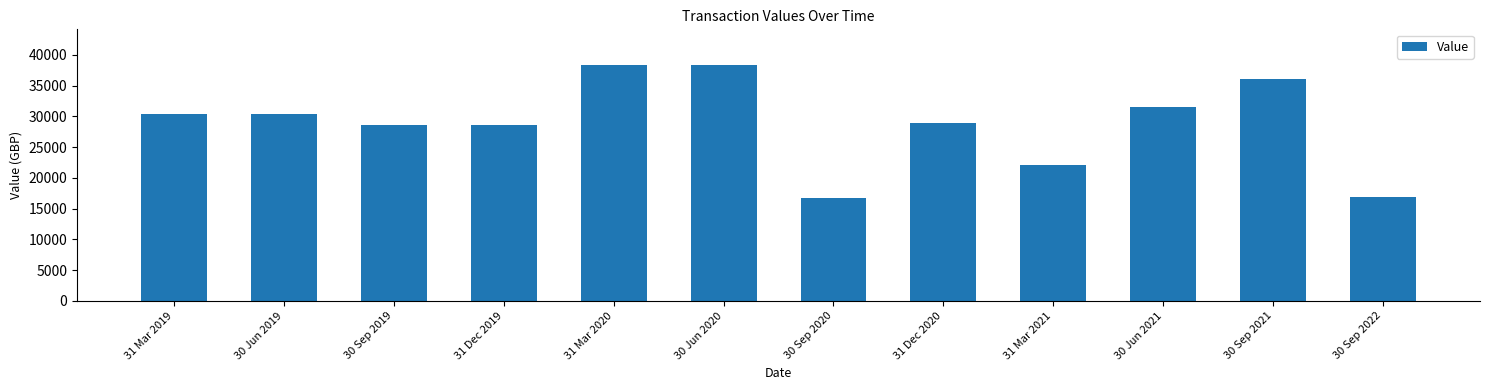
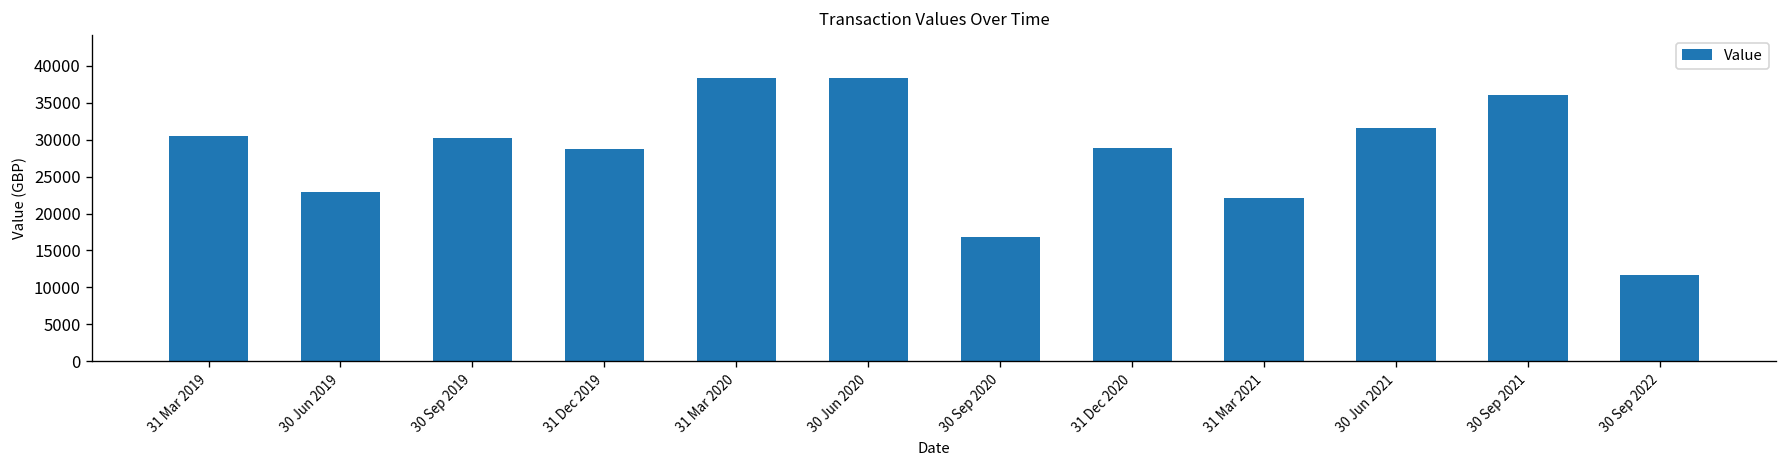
30 Jun 2019: 30000 -> 23000
30 Sep 2019: 29000 -> 30000
30 Sep 2022: 17000 -> 12000
